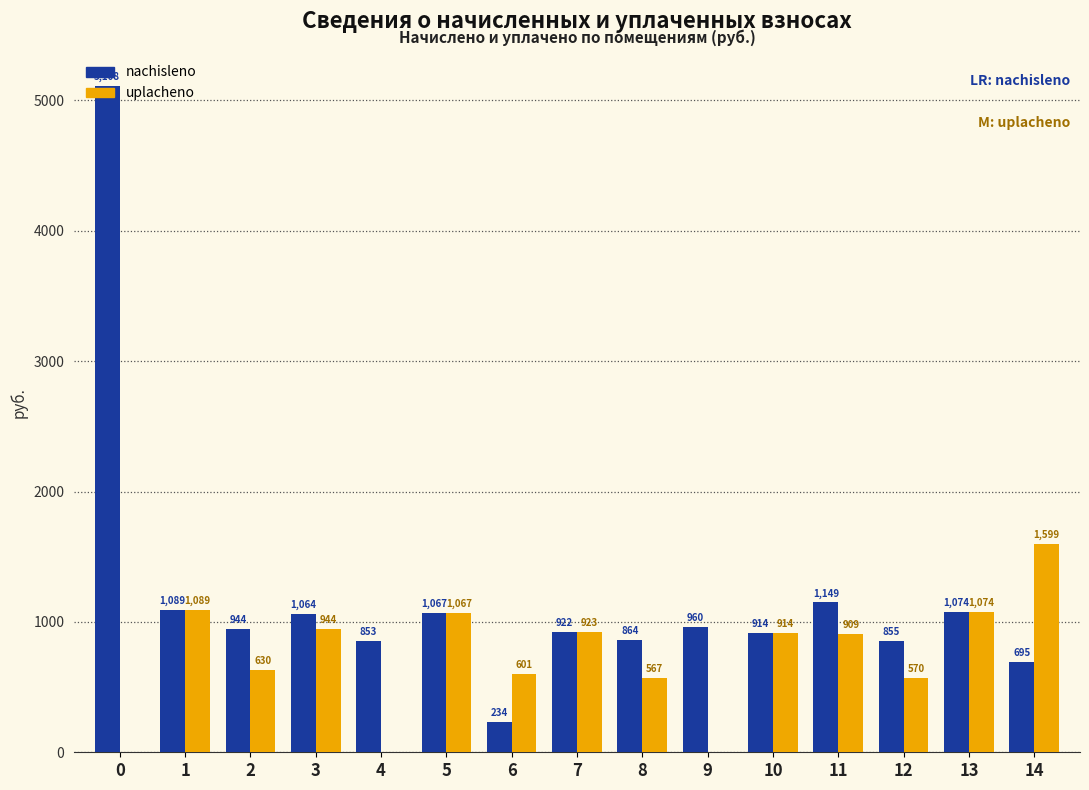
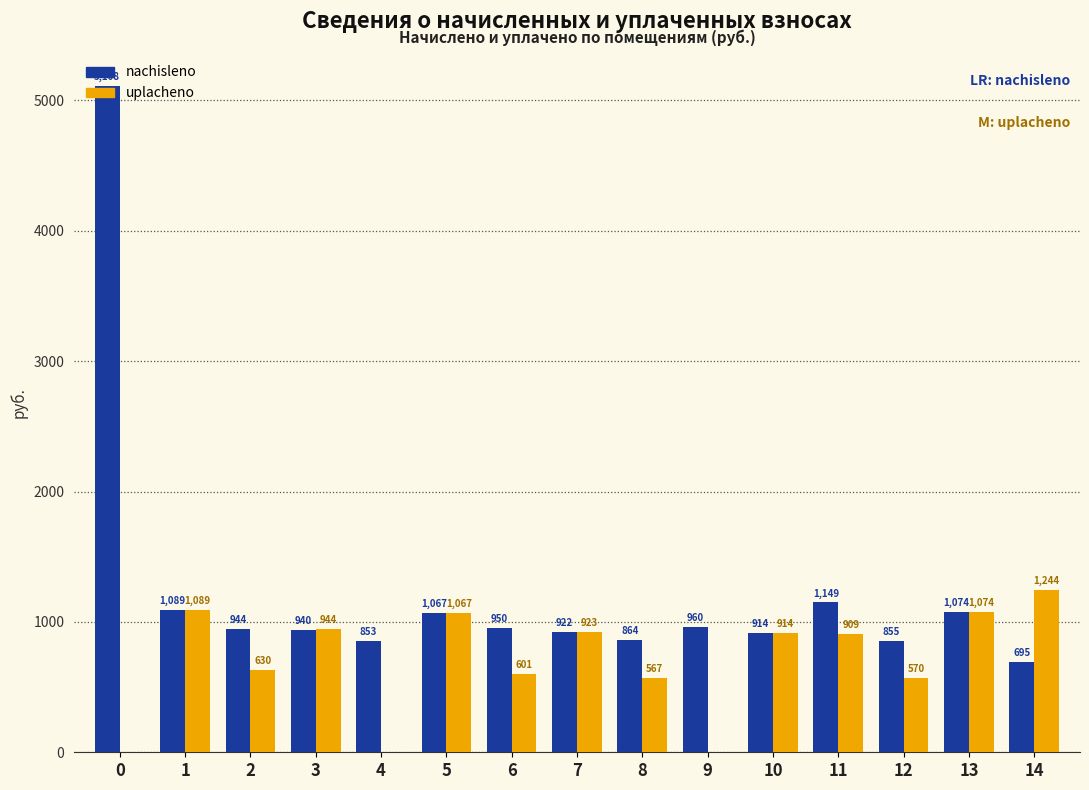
nachisleno, 3: 1,064 -> 940
nachisleno, 6: 234 -> 950
uplacheno, 14: 1,599 -> 1,244
